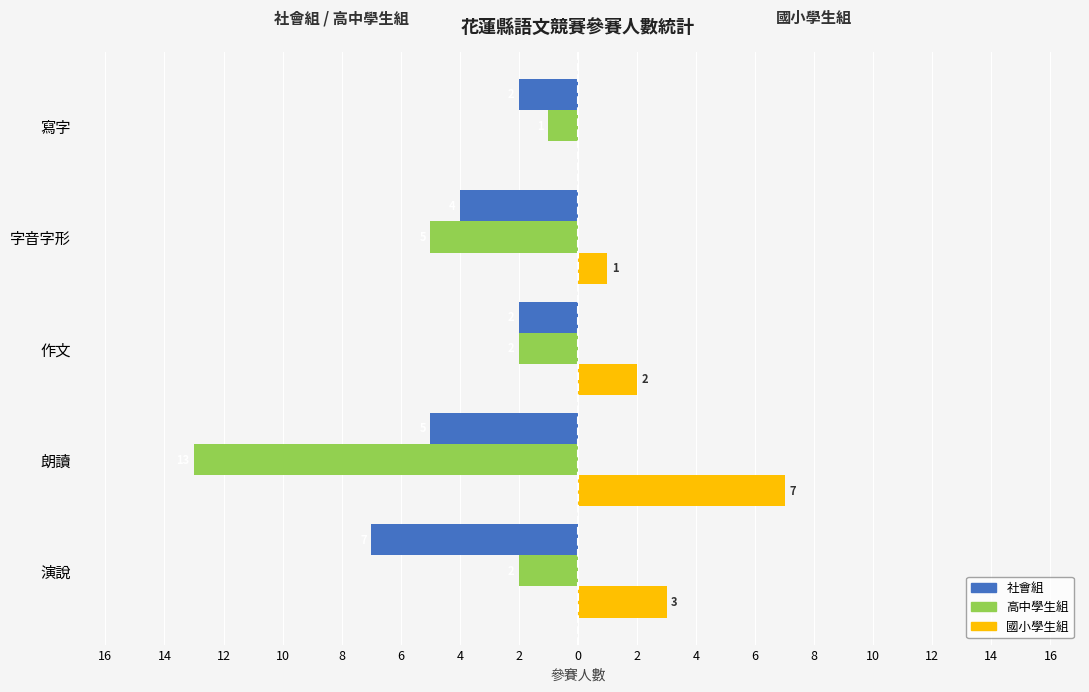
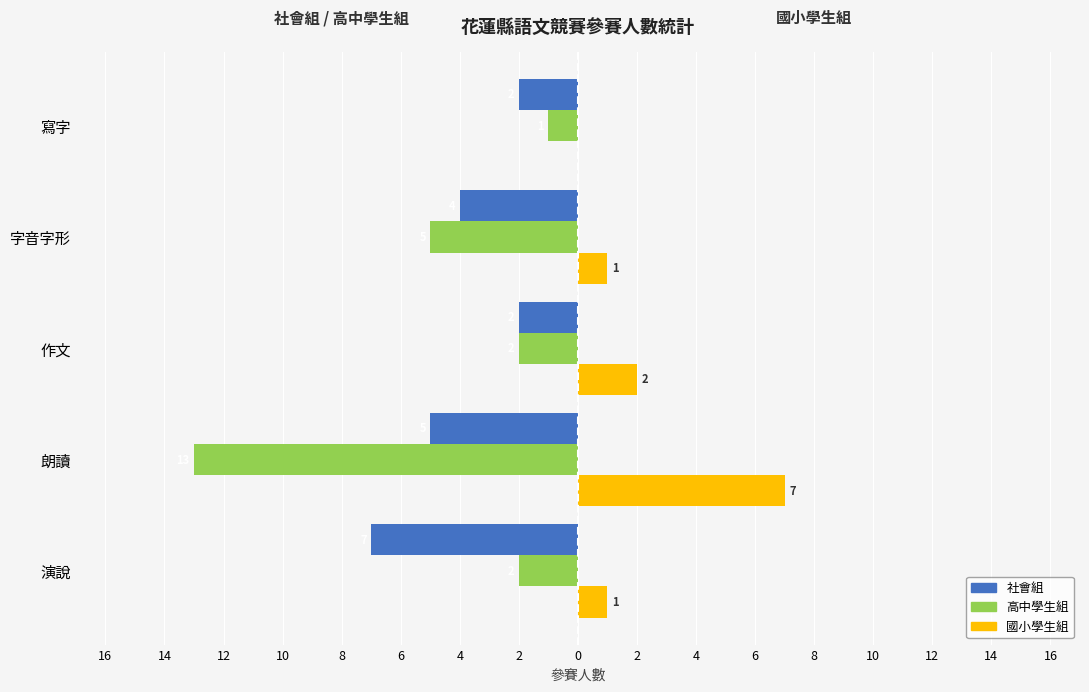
國小學生組, 演說: 3 -> 1
